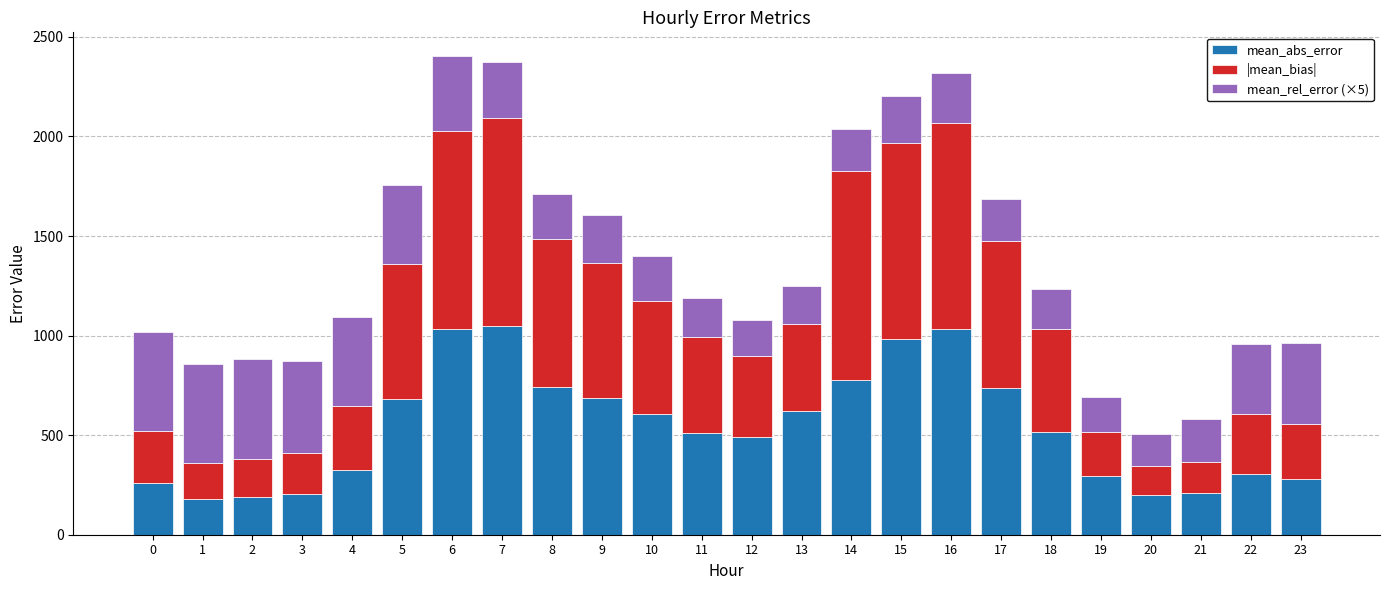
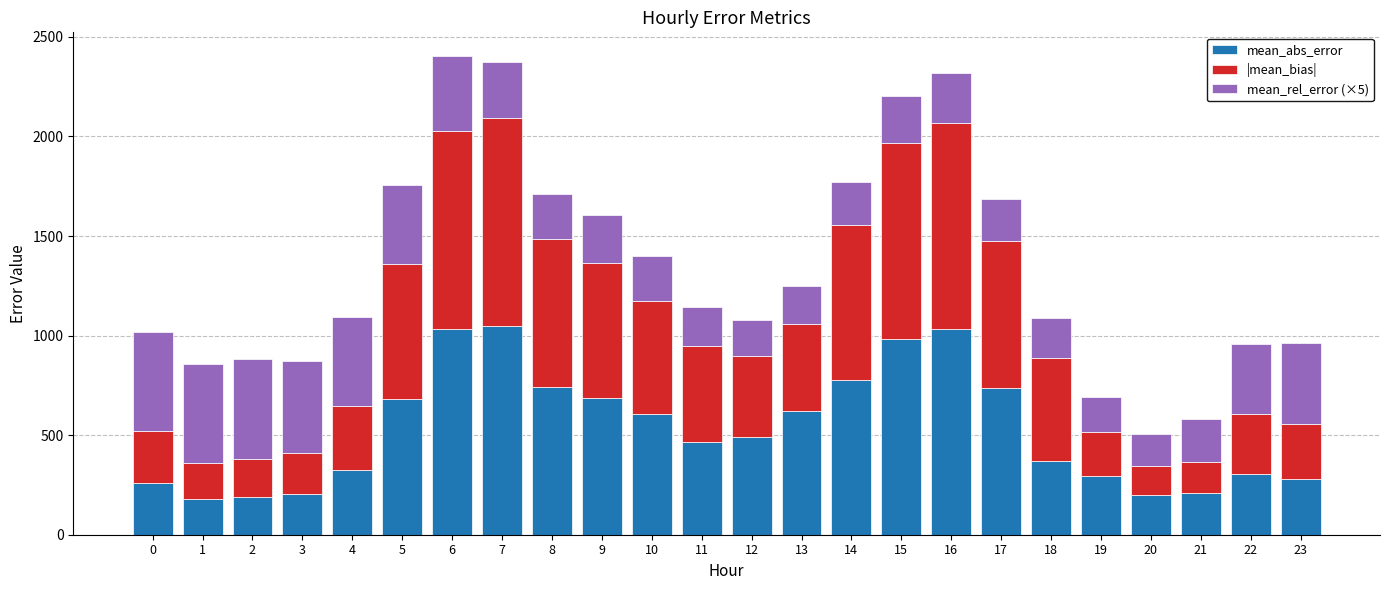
mean_abs_error, 11: 510 -> 460
|mean_bias|, 14: 1050 -> 780
mean_abs_error, 18: 520 -> 370
